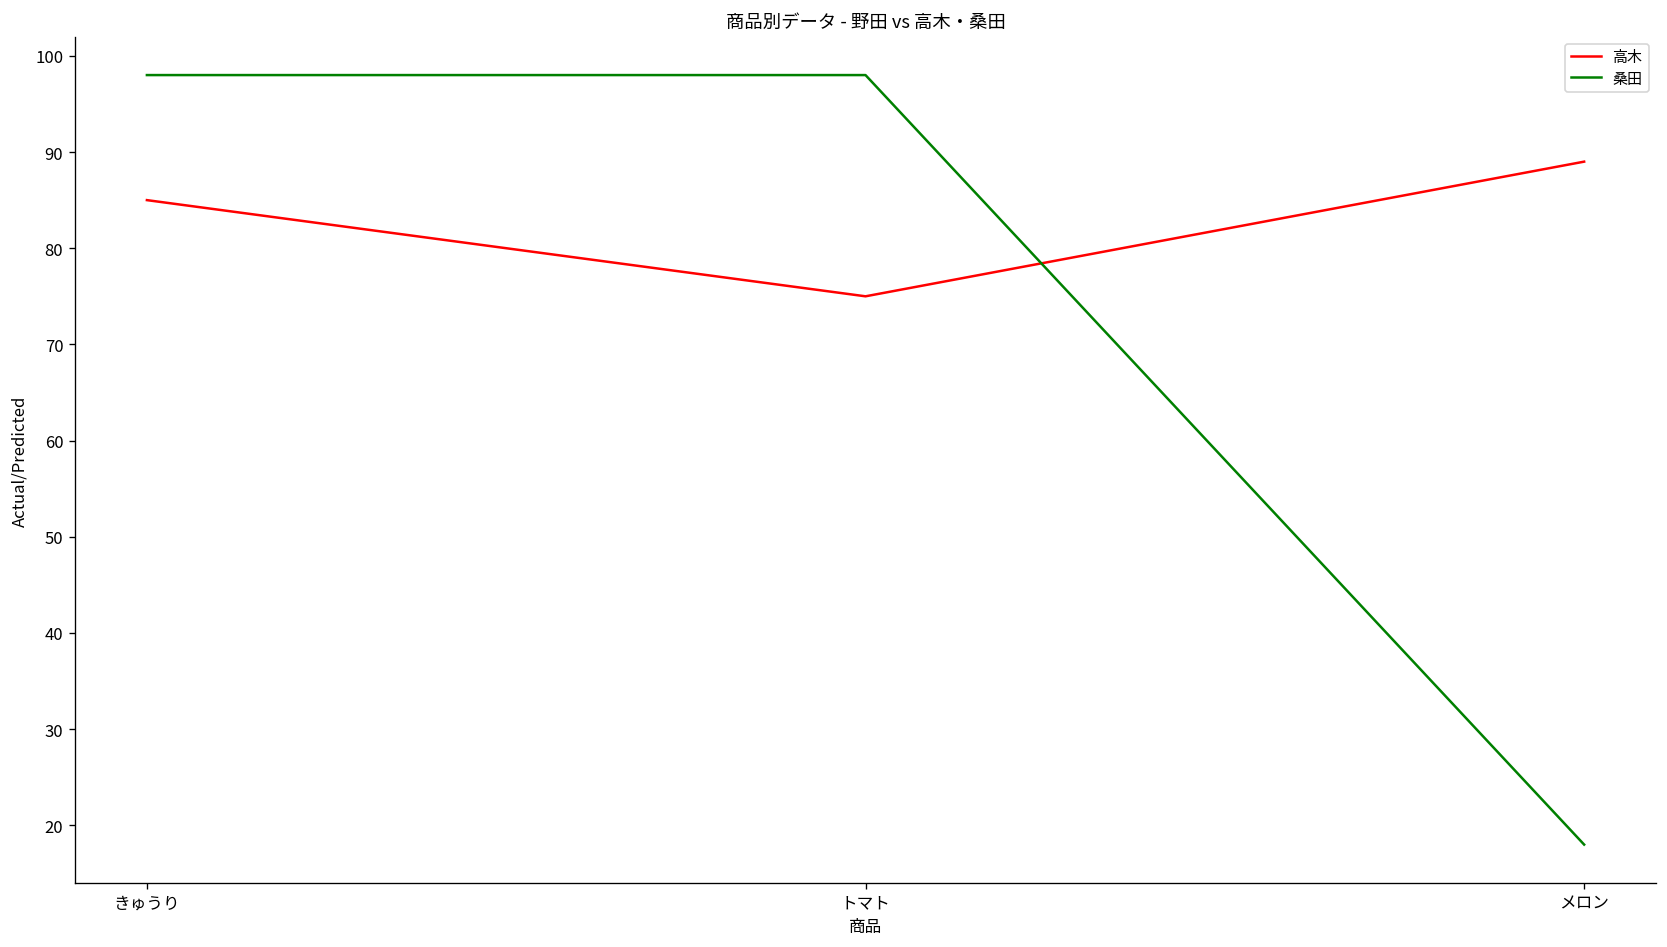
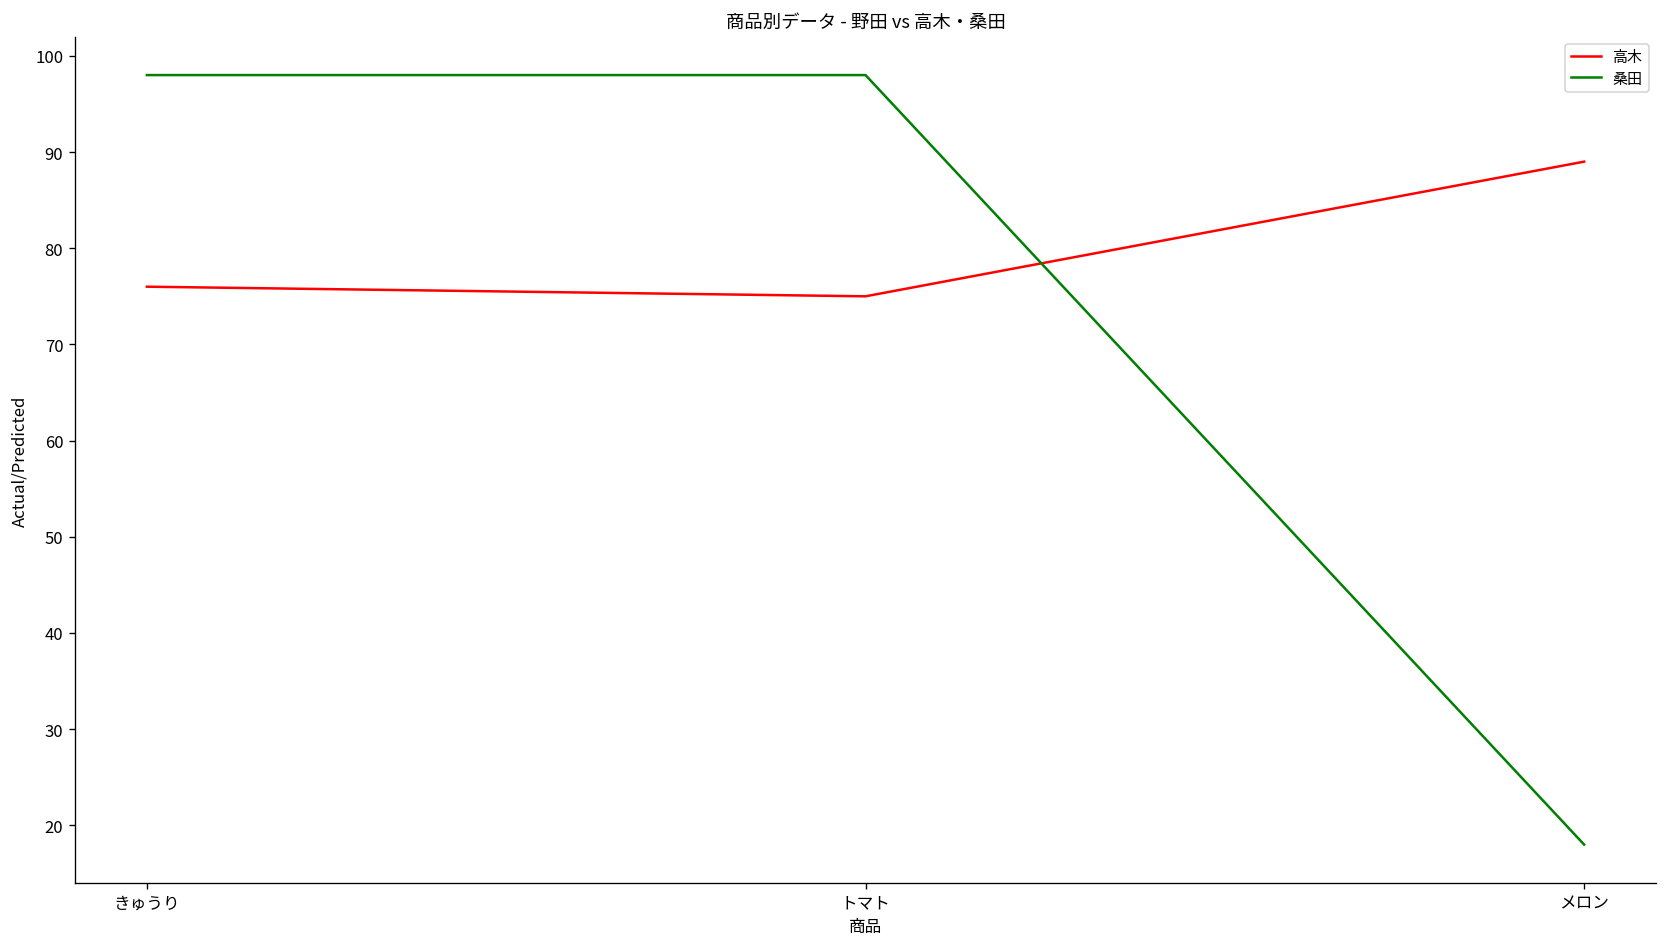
高木, きゅうり: 85 -> 76
